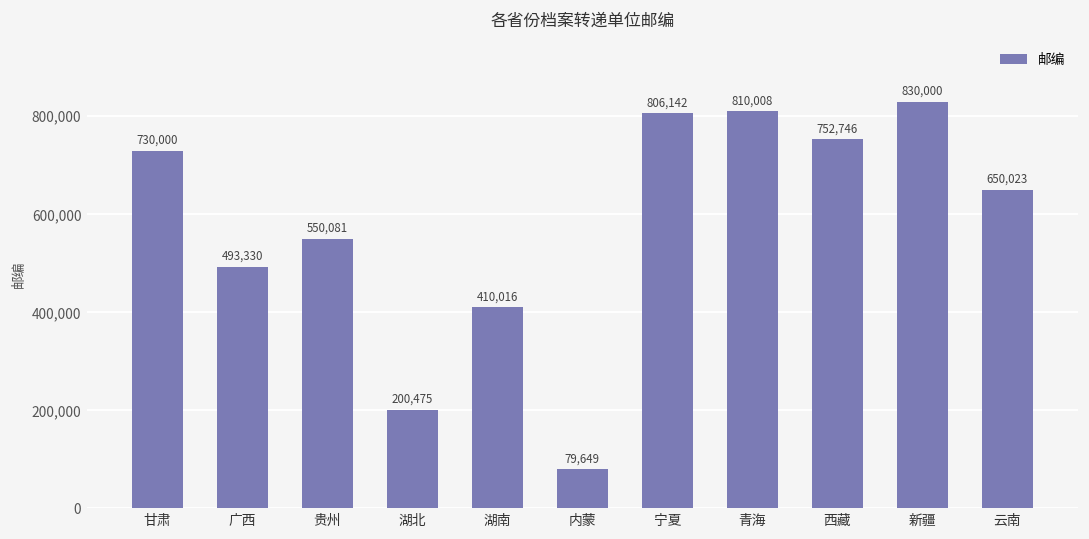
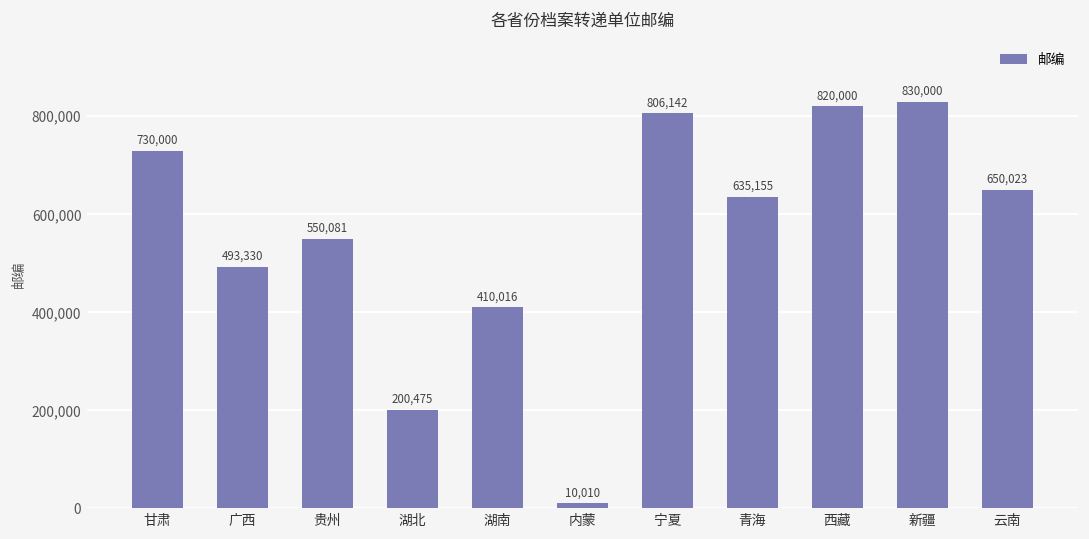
内蒙: 79,649 -> 10,010
青海: 810,008 -> 635,155
西藏: 752,746 -> 820,000
